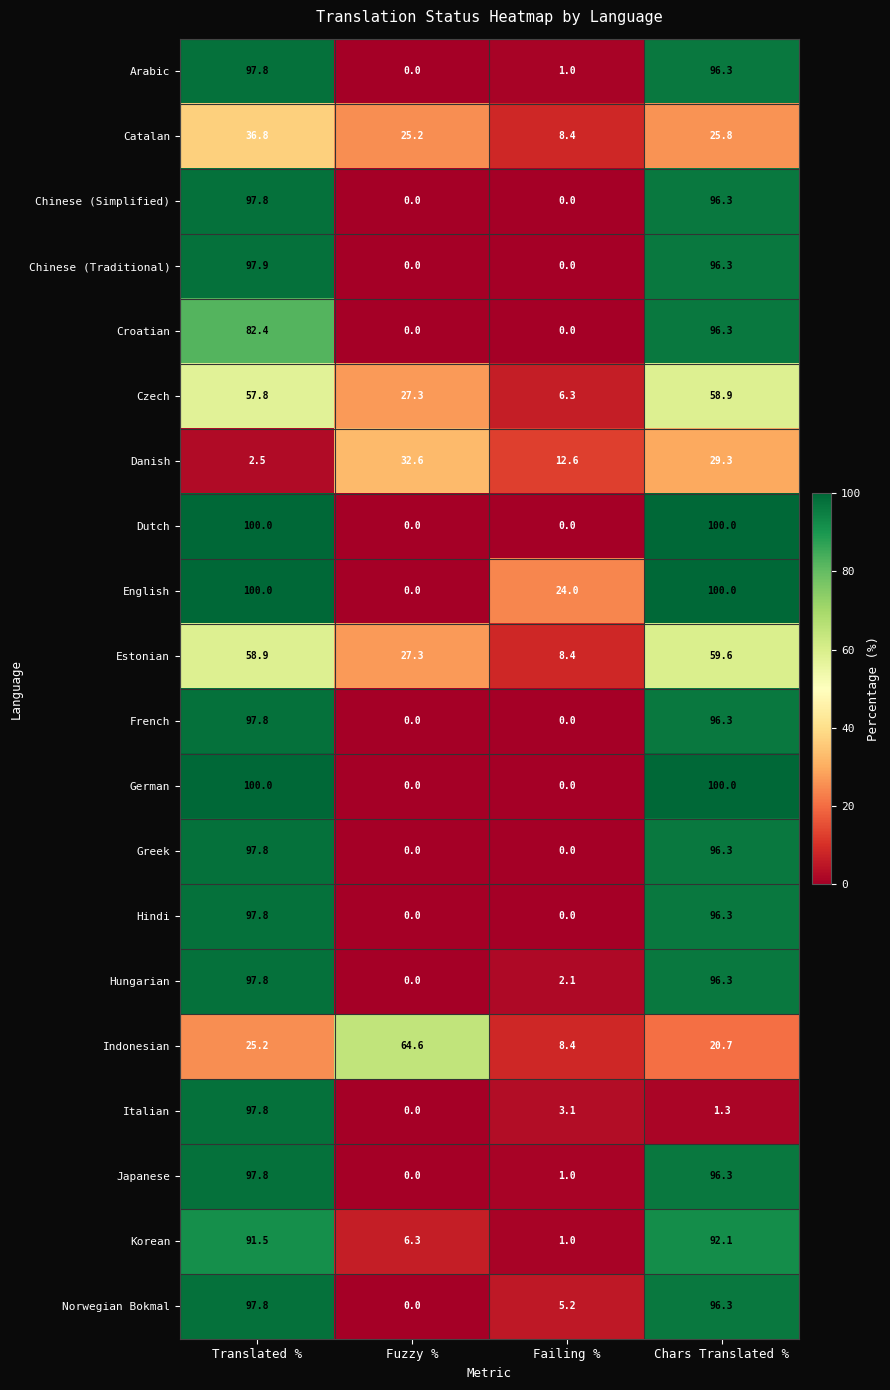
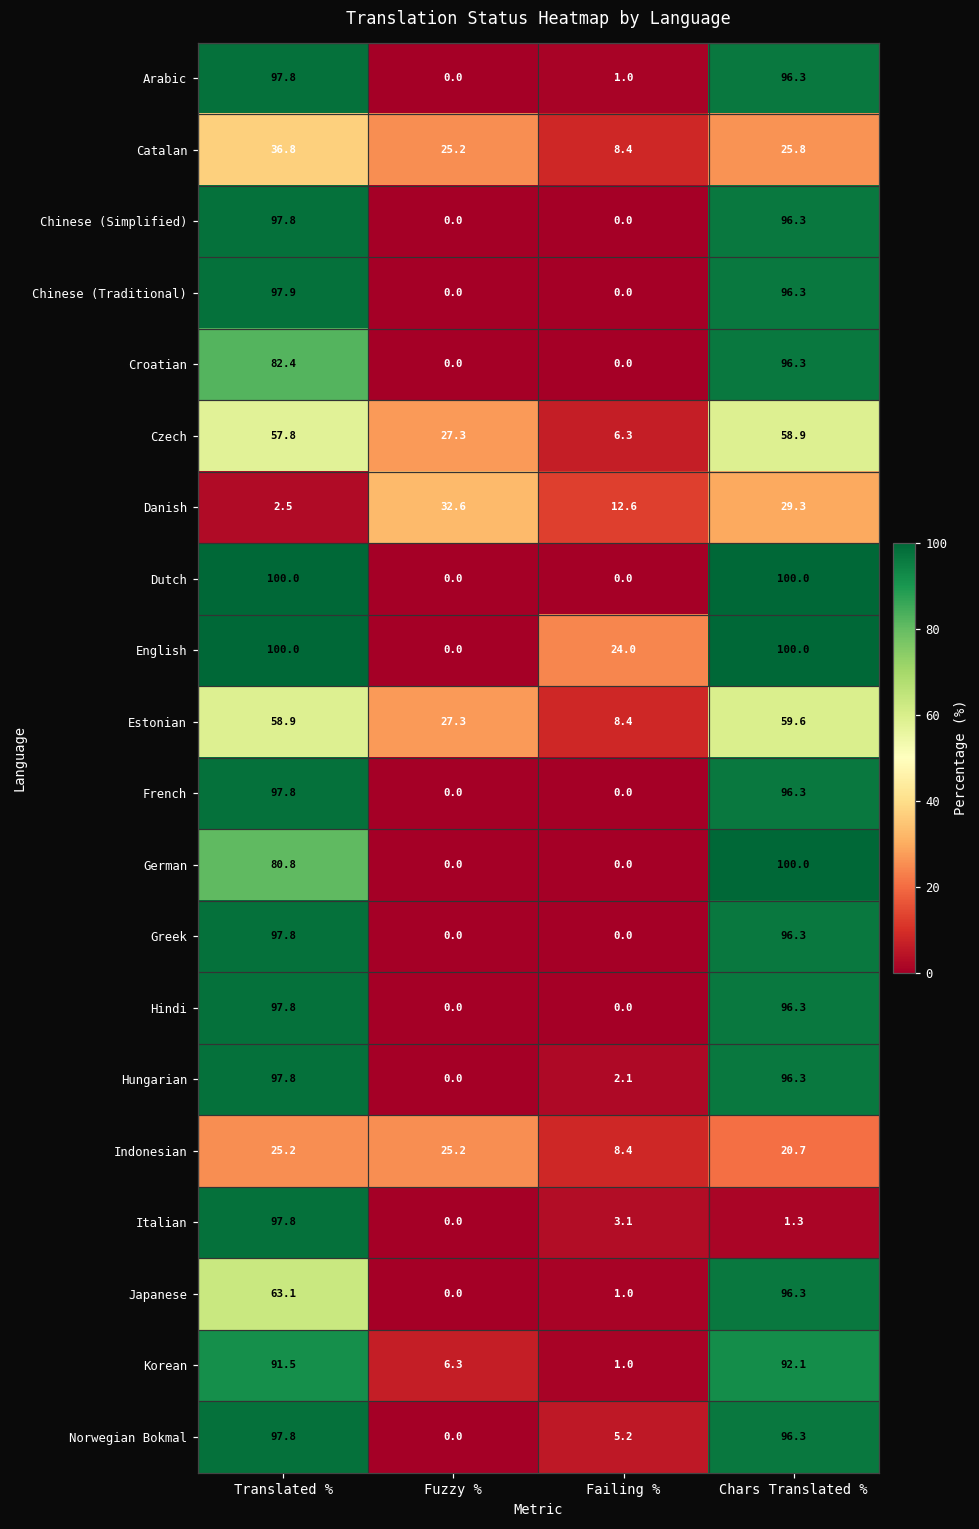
German, Translated %: 100.0 -> 80.8
Indonesian, Fuzzy %: 64.6 -> 25.2
Japanese, Translated %: 97.8 -> 63.1
